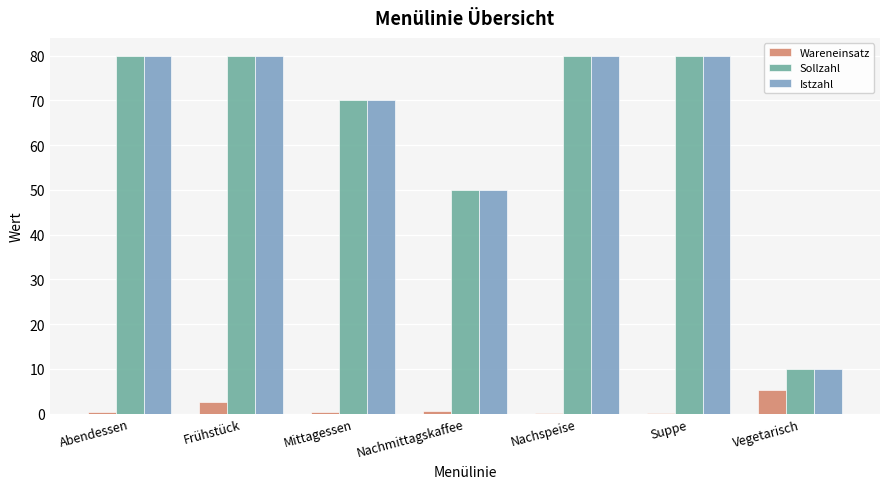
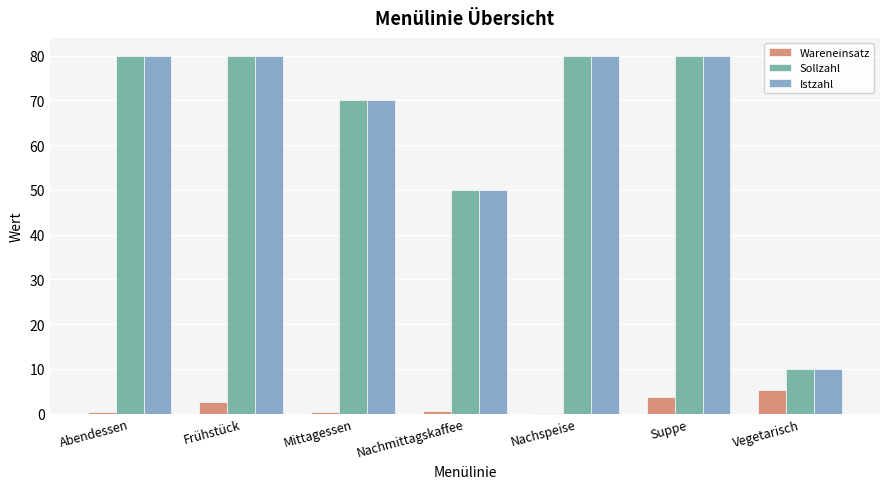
Wareneinsatz, Suppe: 0 -> 4
